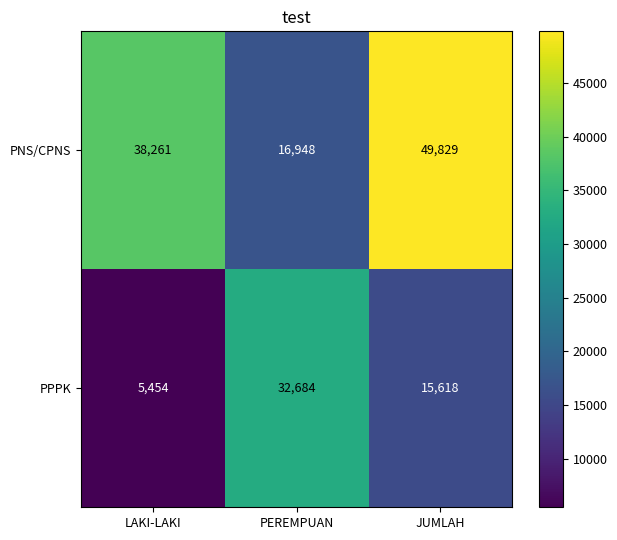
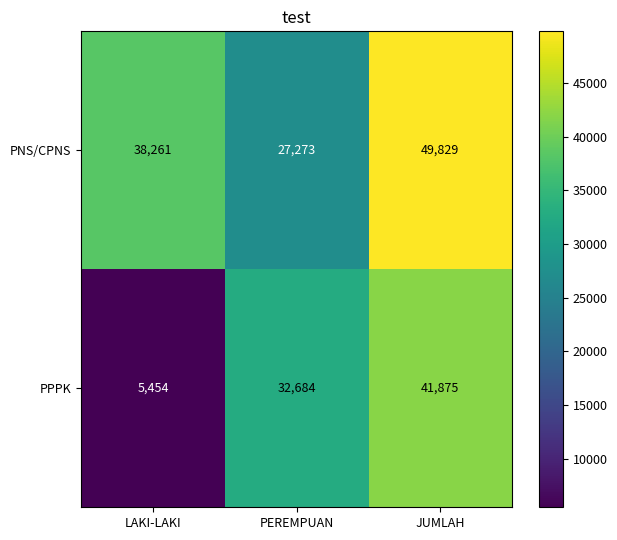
PNS/CPNS, PEREMPUAN: 16,948 -> 27,273
PPPK, JUMLAH: 15,618 -> 41,875
